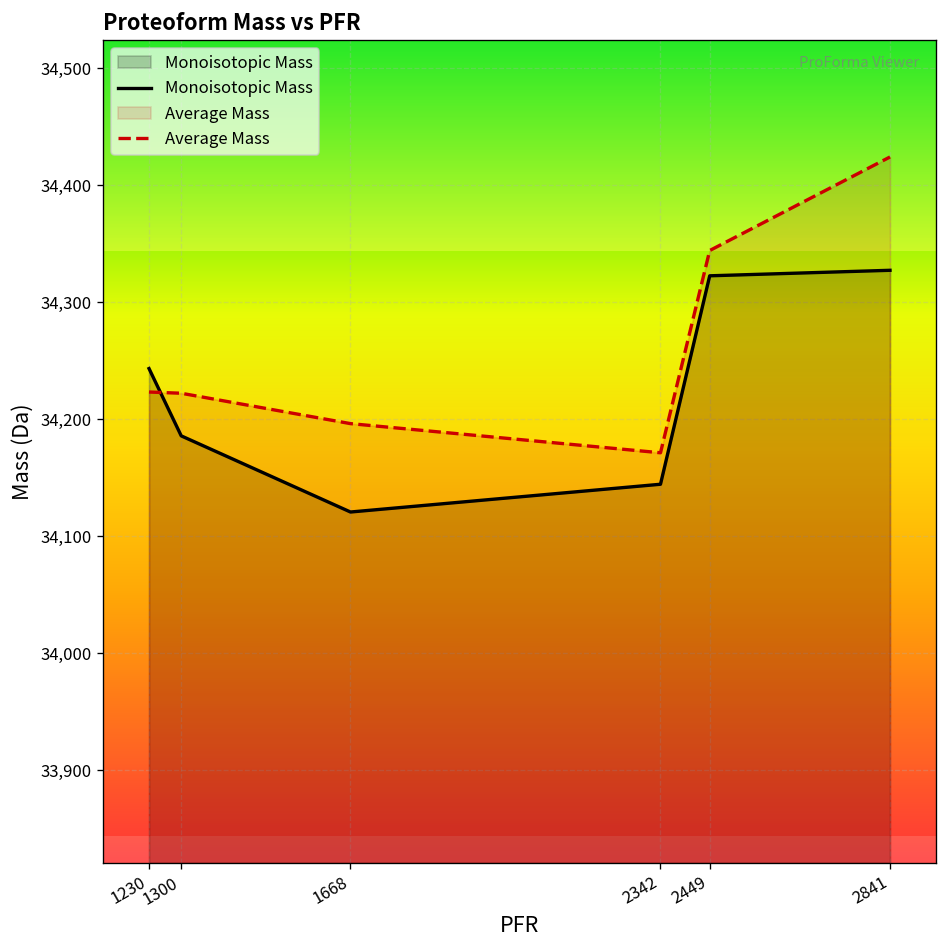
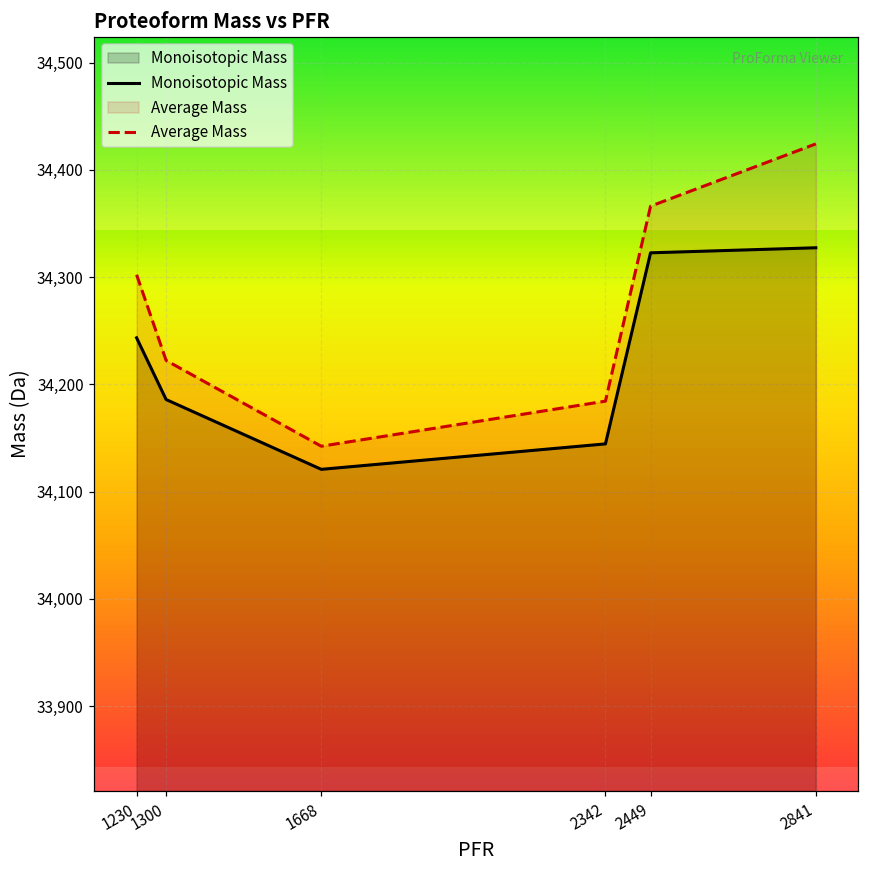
Average Mass, 1230: 34,220 -> 34,300
Average Mass, 1668: 34,200 -> 34,140
Average Mass, 2342: 34,170 -> 34,180
Average Mass, 2449: 34,340 -> 34,370
